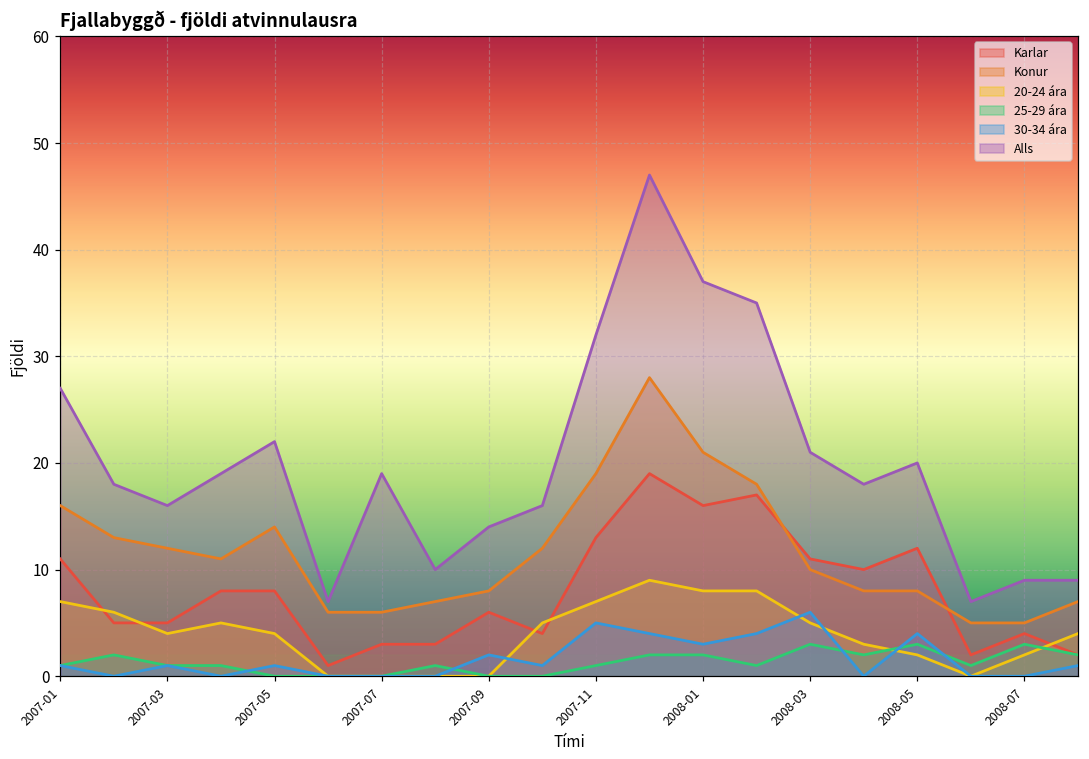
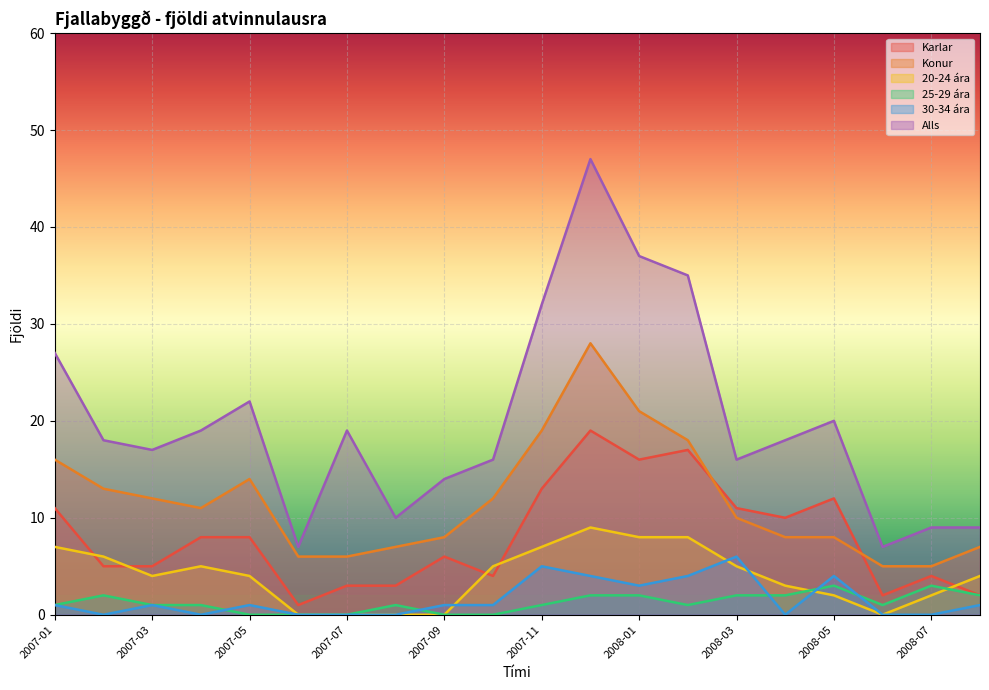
Alls, 2007-03: 16 -> 17
30-34 ára, 2007-09: 2 -> 1
25-29 ára, 2008-03: 3 -> 2
Alls, 2008-03: 21 -> 16
